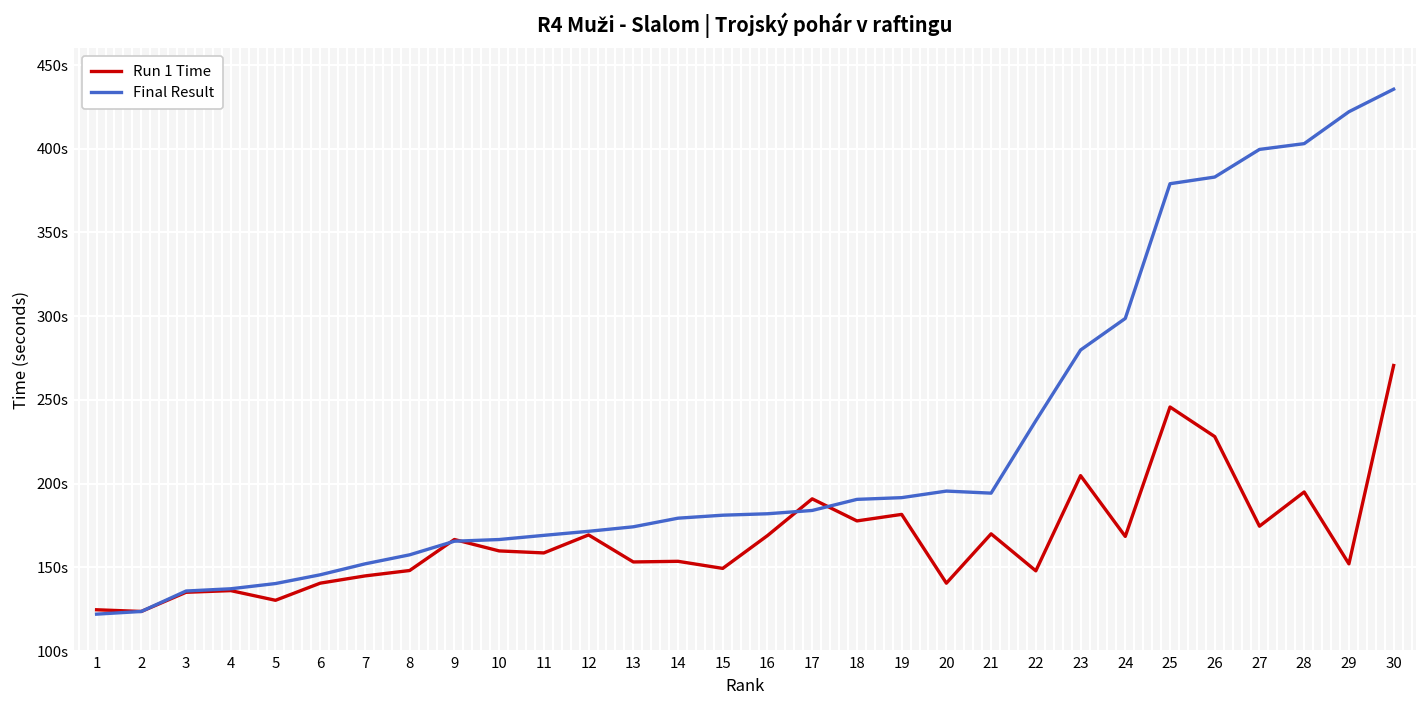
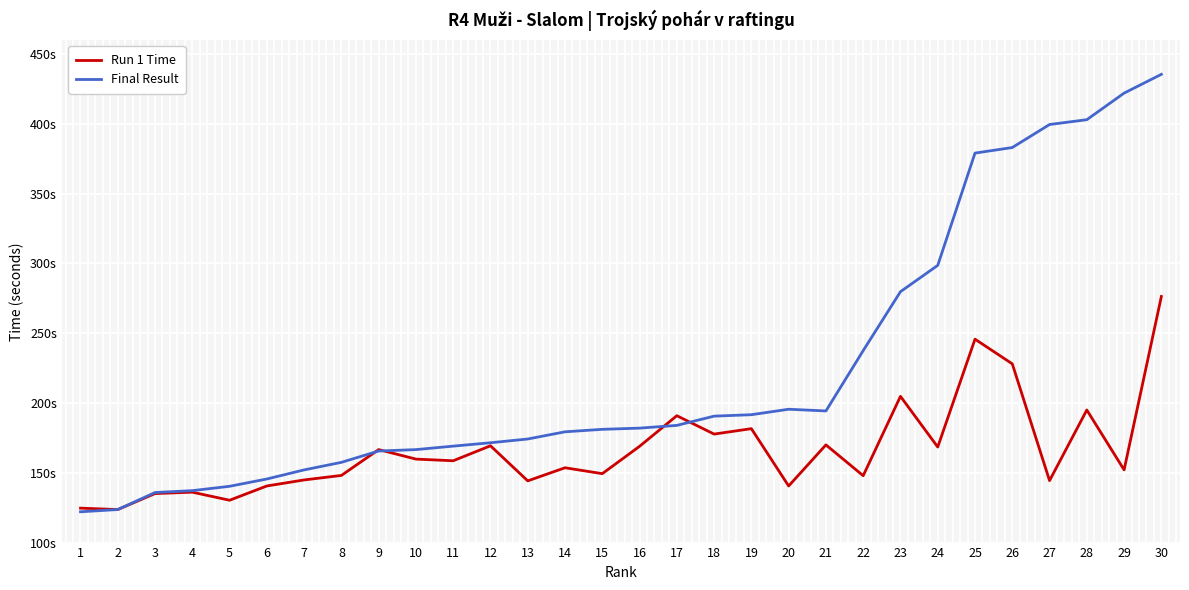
Run 1 Time, 13: 153s -> 144s
Run 1 Time, 27: 175s -> 144s
Run 1 Time, 30: 271s -> 276s
